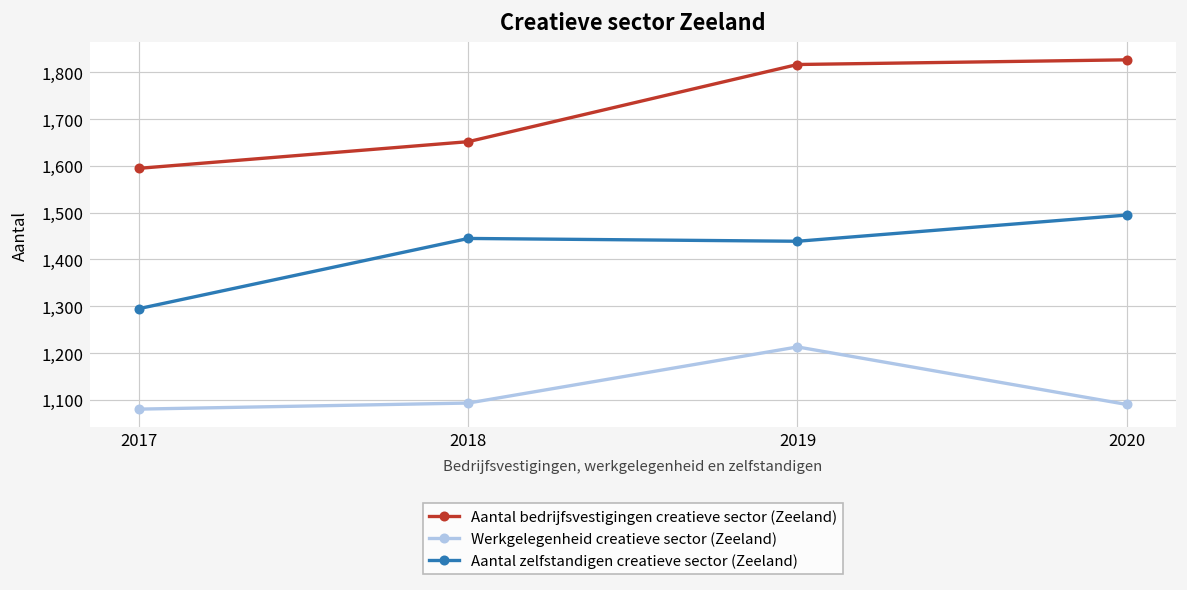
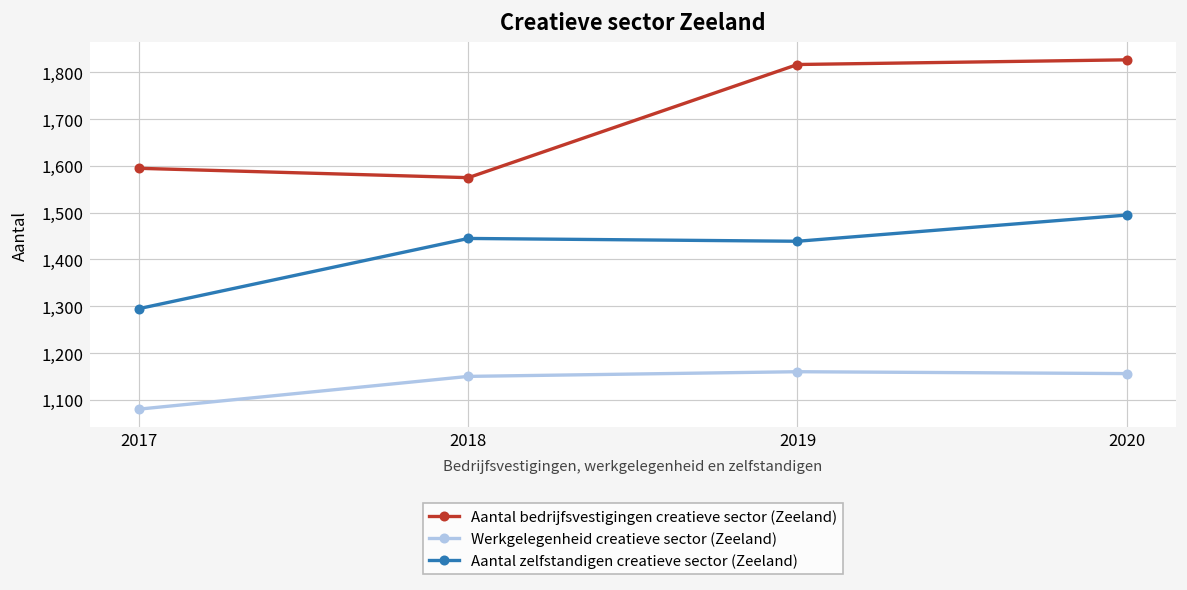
Aantal bedrijfsvestigingen creatieve sector (Zeeland), 2018: 1,650 -> 1,580
Werkgelegenheid creatieve sector (Zeeland), 2018: 1,090 -> 1,150
Werkgelegenheid creatieve sector (Zeeland), 2019: 1,210 -> 1,160
Werkgelegenheid creatieve sector (Zeeland), 2020: 1,090 -> 1,160
